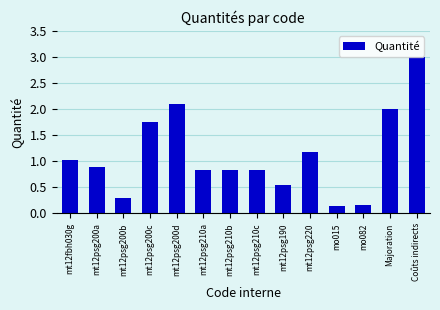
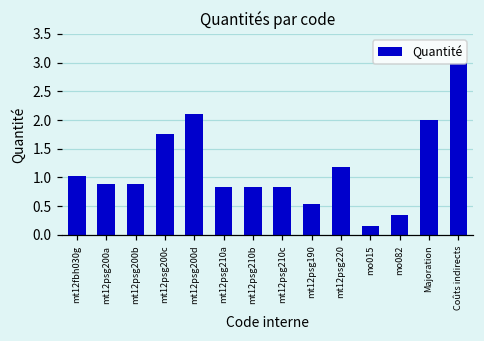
mt12psg200b: 0.3 -> 0.9
mo082: 0.2 -> 0.3
